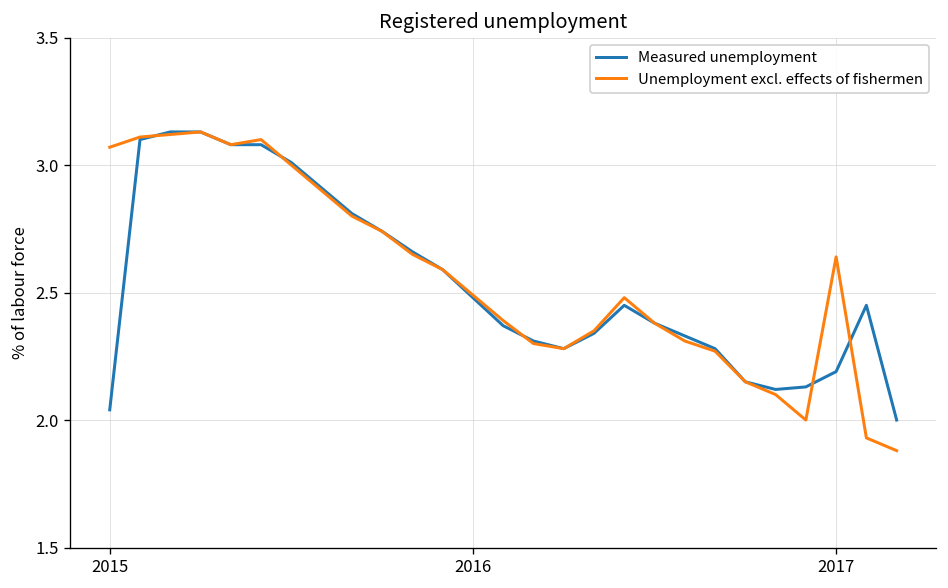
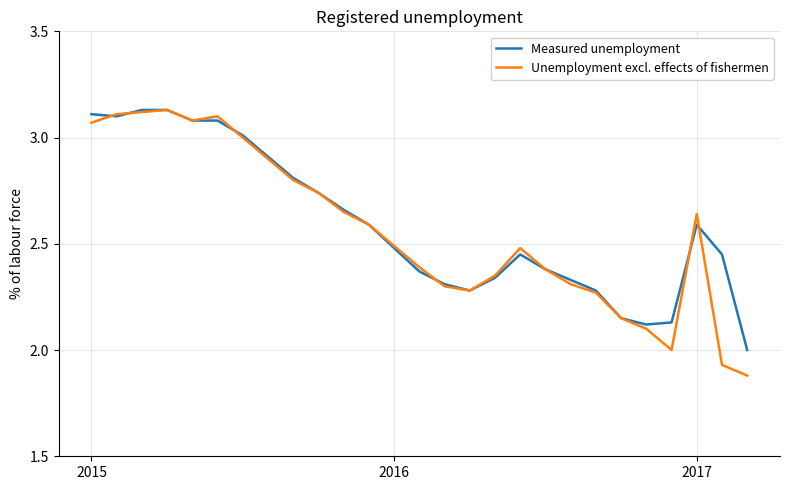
Measured unemployment, 2015: 2.04 -> 3.11
Measured unemployment, 2017: 2.19 -> 2.59
